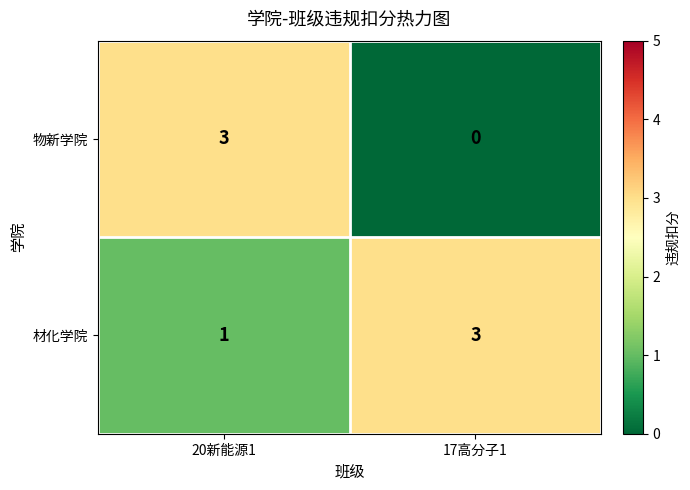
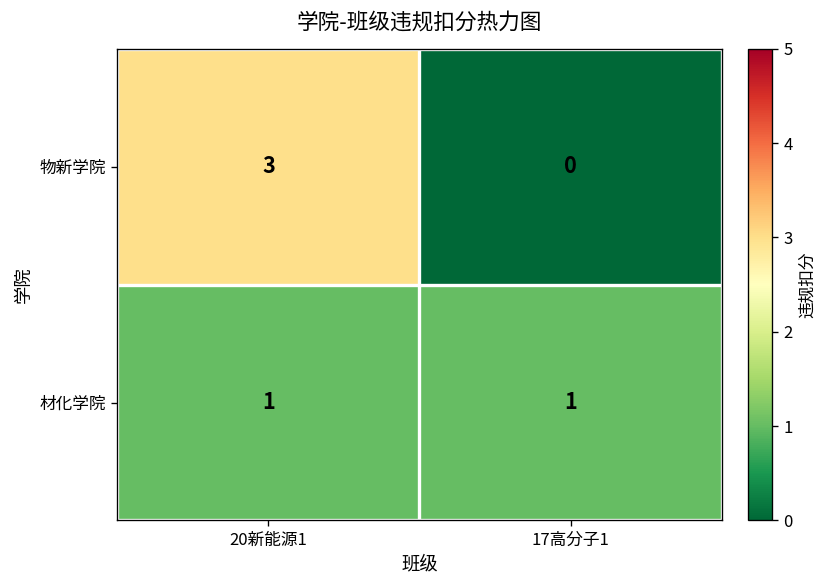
材化学院, 17高分子1: 3 -> 1
